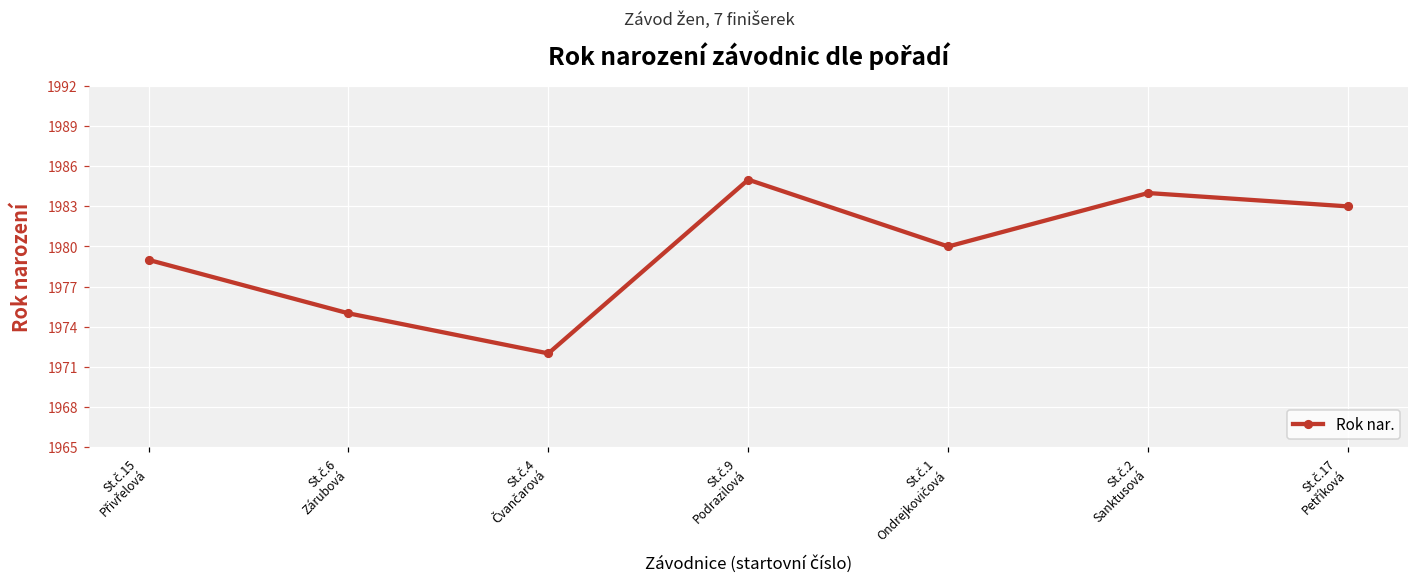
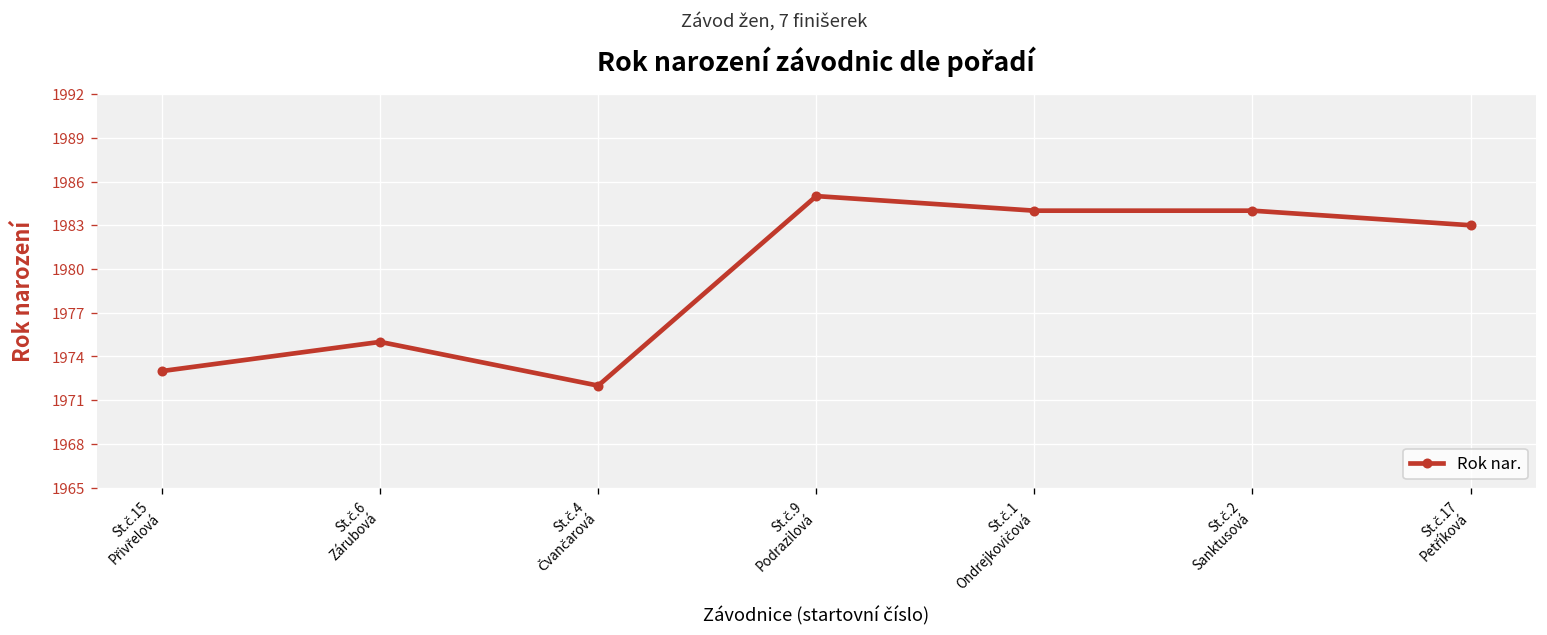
St.č.15 Přivřelová: 1979 -> 1973
St.č.1 Ondrejkovičová: 1980 -> 1984
